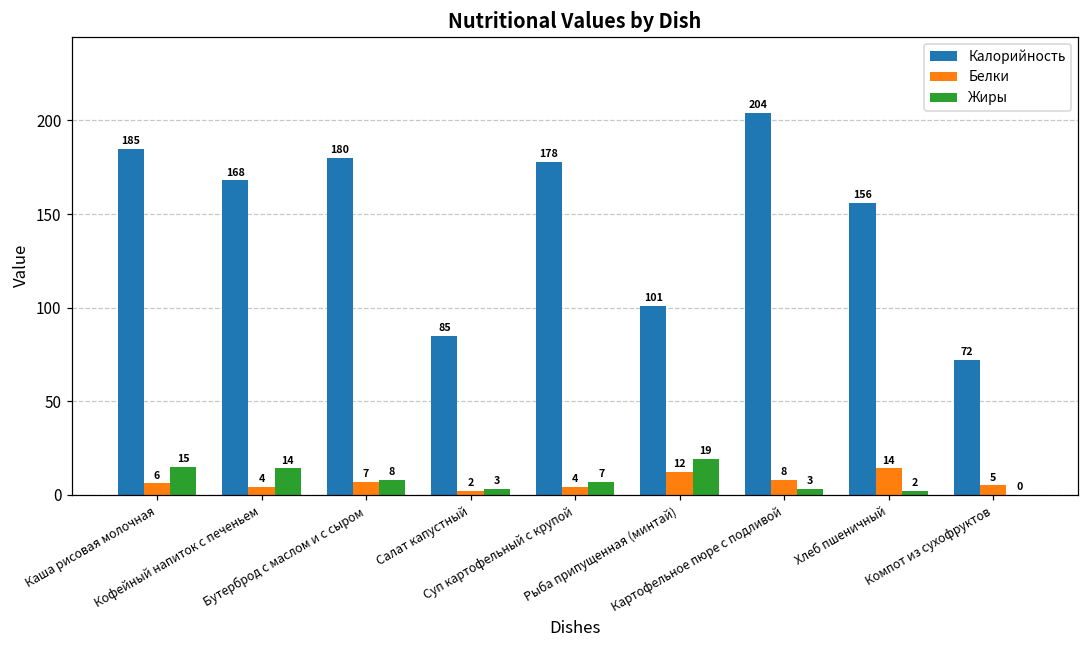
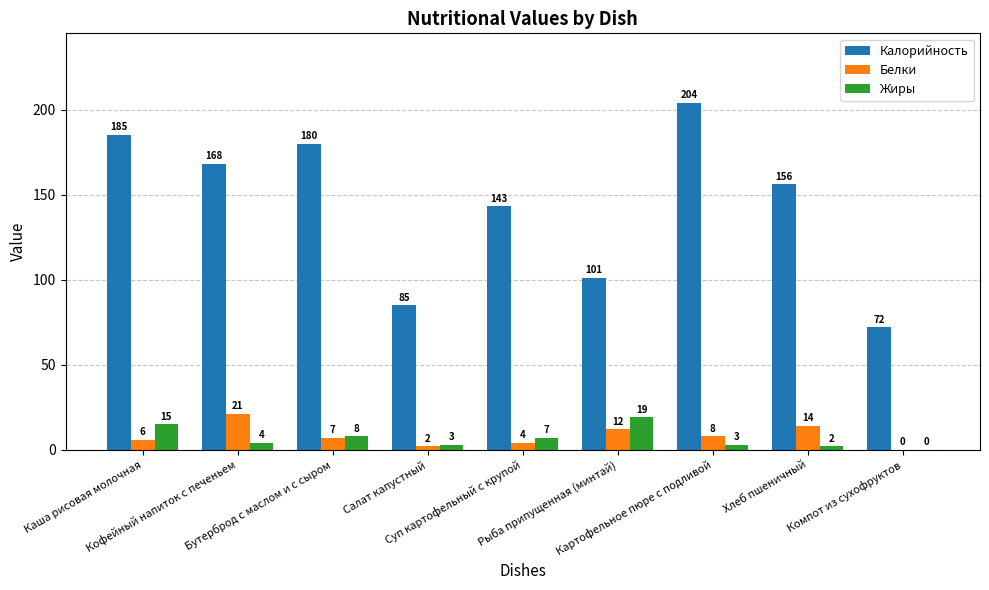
Белки, Кофейный напиток с печеньем: 4 -> 21
Жиры, Кофейный напиток с печеньем: 14 -> 4
Калорийность, Суп картофельный с крупой: 178 -> 143
Белки, Компот из сухофруктов: 5 -> 0
